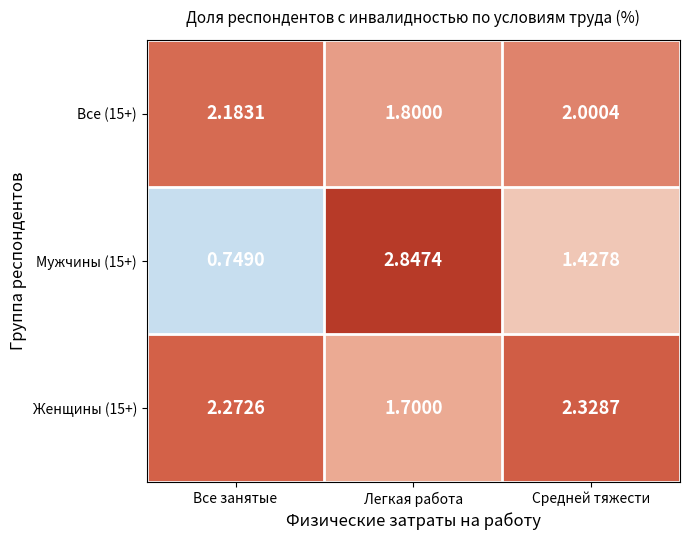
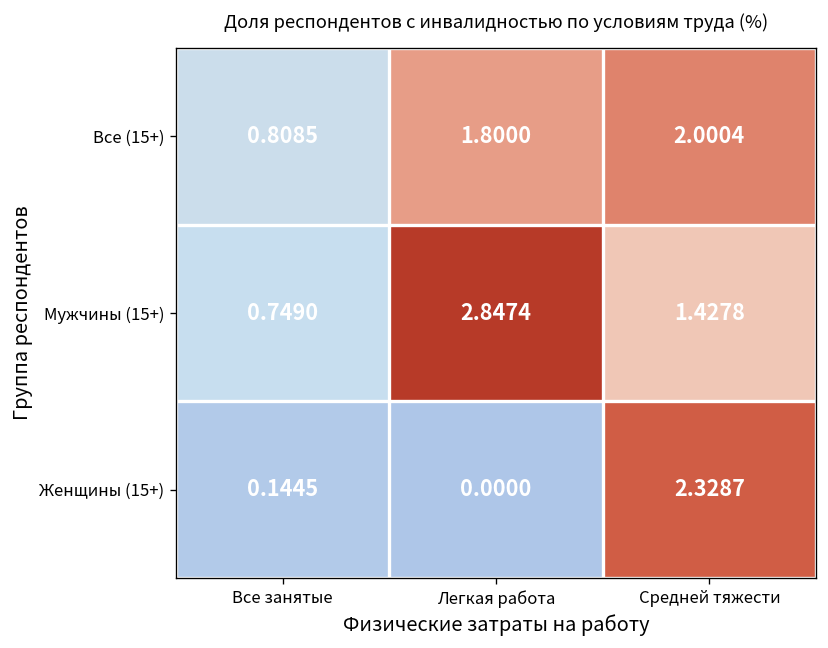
Все (15+), Все занятые: 2.1831 -> 0.8085
Женщины (15+), Все занятые: 2.2726 -> 0.1445
Женщины (15+), Легкая работа: 1.7000 -> 0.0000
